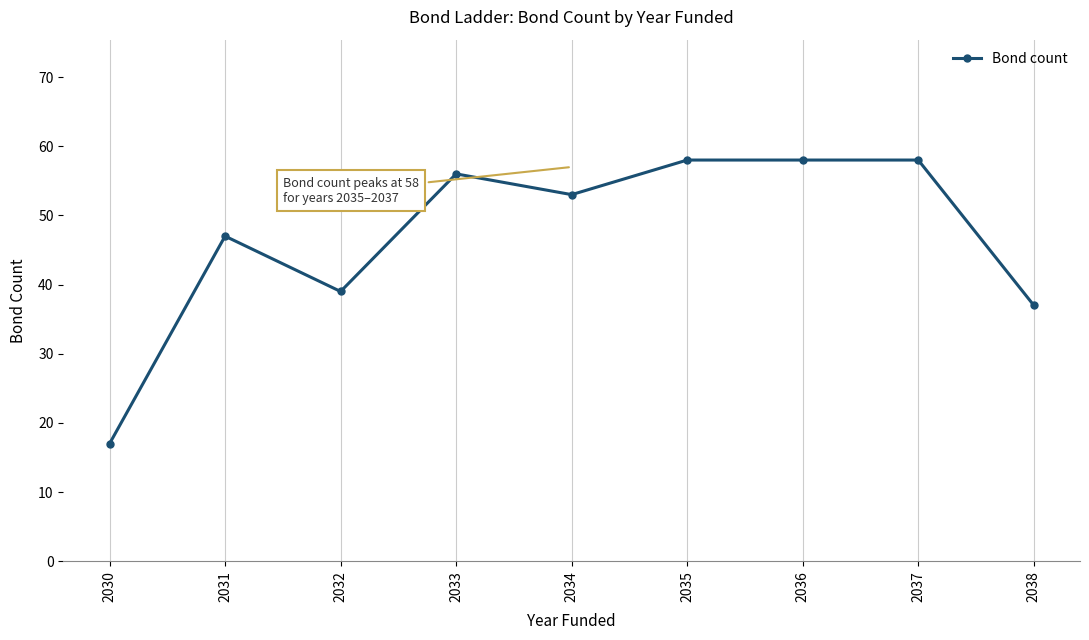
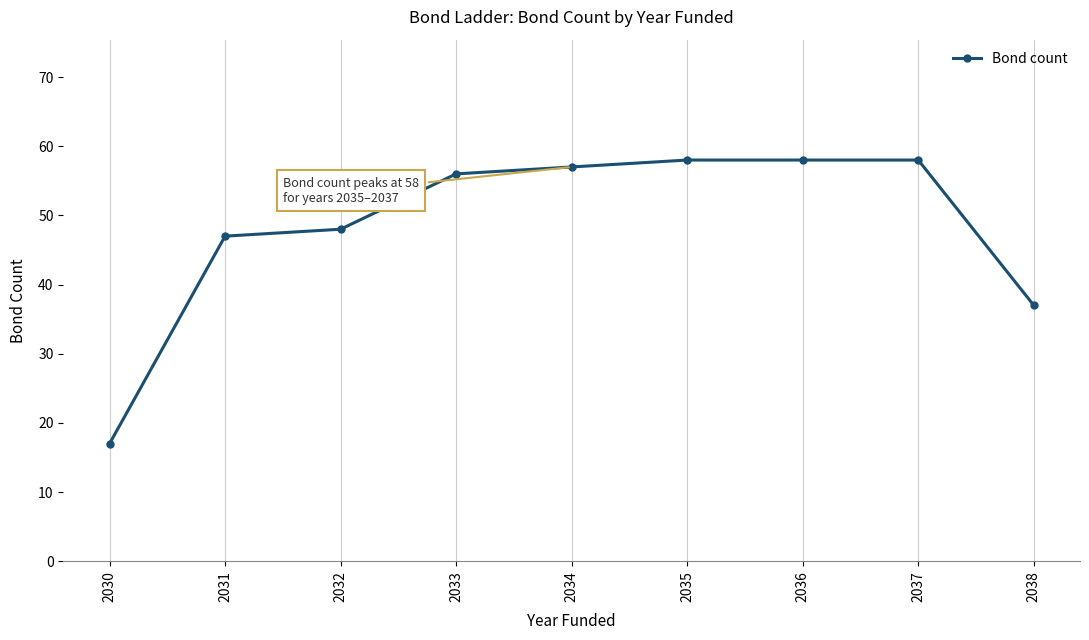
2032: 39 -> 48
2034: 53 -> 57
